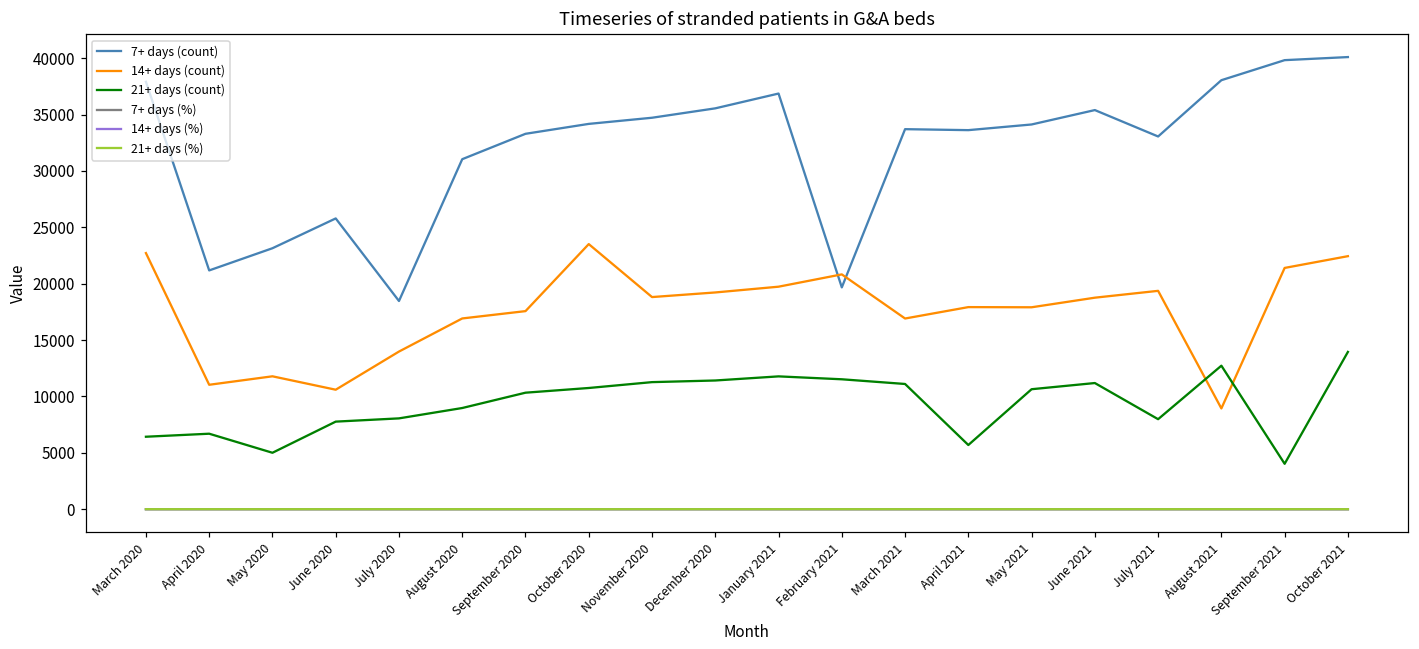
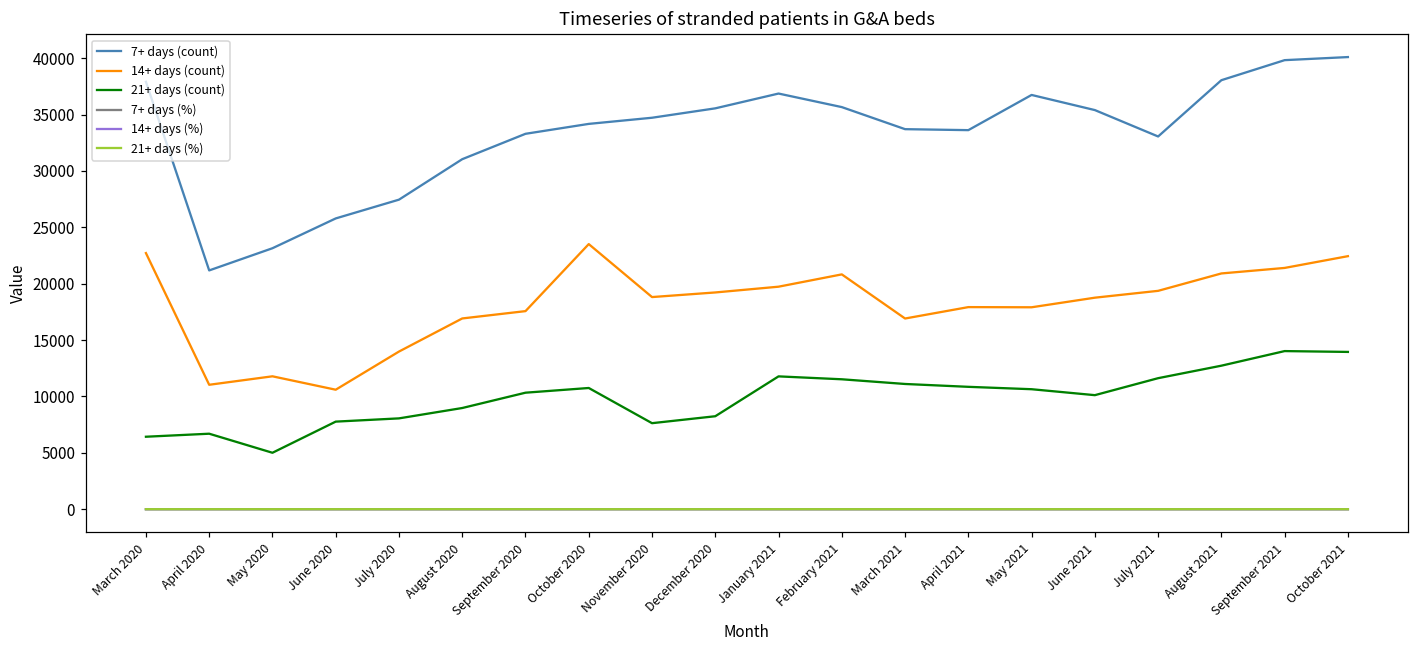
7+ days (count), July 2020: 18500 -> 27500
21+ days (count), November 2020: 11300 -> 7600
21+ days (count), December 2020: 11400 -> 8200
7+ days (count), February 2021: 19700 -> 35700
21+ days (count), April 2021: 5700 -> 10900
7+ days (count), May 2021: 34100 -> 36700
21+ days (count), June 2021: 11200 -> 10100
21+ days (count), July 2021: 8000 -> 11600
14+ days (count), August 2021: 8900 -> 20900
21+ days (count), September 2021: 4000 -> 14000
